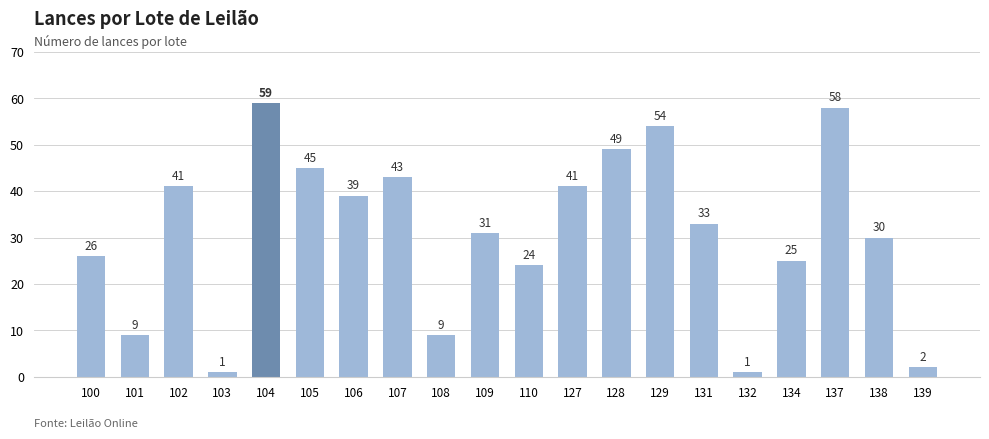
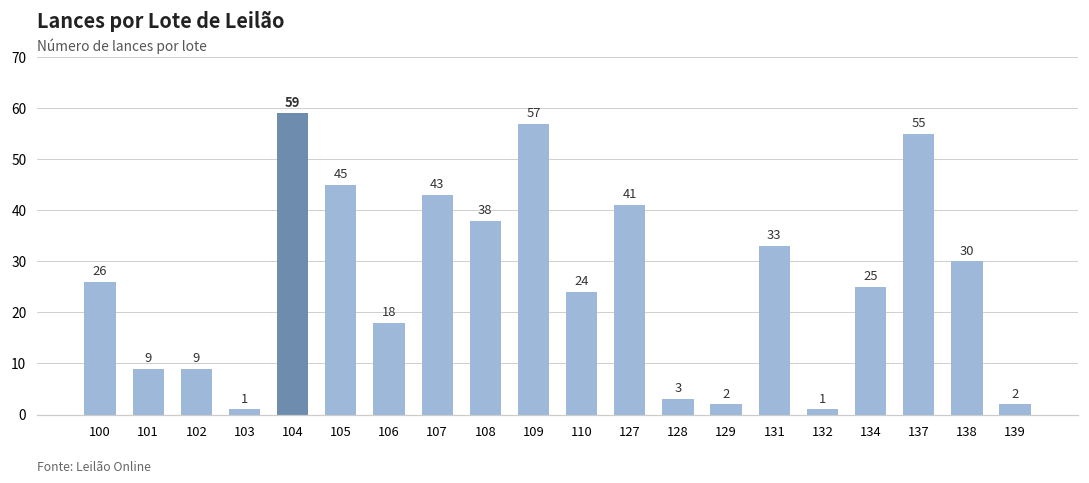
102: 41 -> 9
106: 39 -> 18
108: 9 -> 38
109: 31 -> 57
128: 49 -> 3
129: 54 -> 2
137: 58 -> 55
